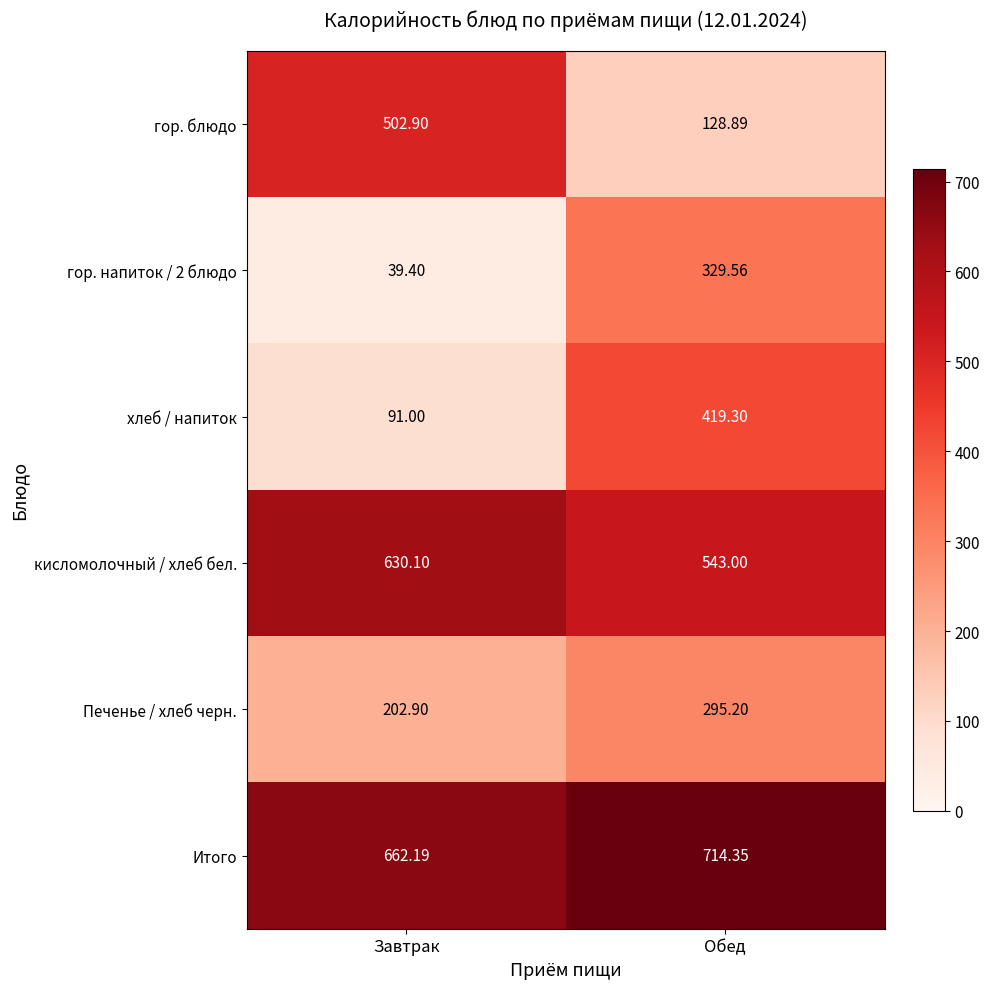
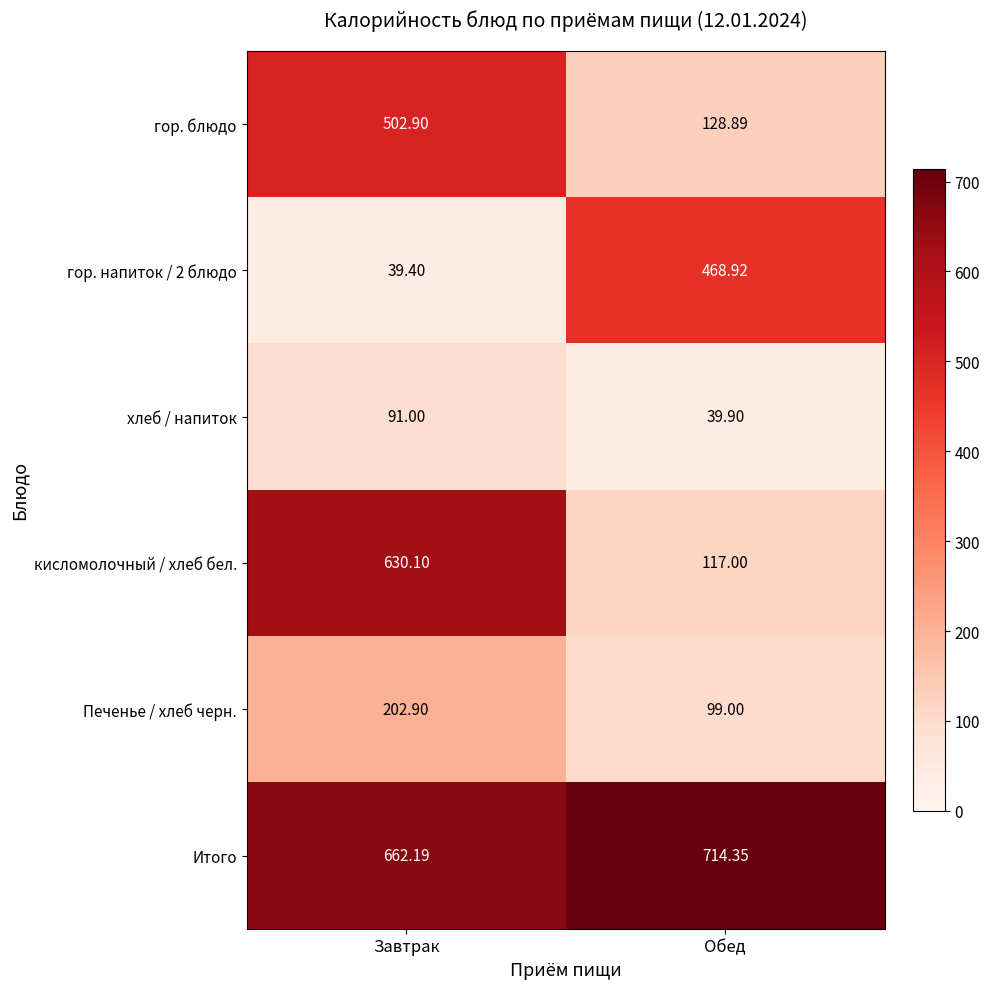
гор. напиток / 2 блюдо, Обед: 329.56 -> 468.92
хлеб / напиток, Обед: 419.30 -> 39.90
кисломолочный / хлеб бел., Обед: 543.00 -> 117.00
Печенье / хлеб черн., Обед: 295.20 -> 99.00
